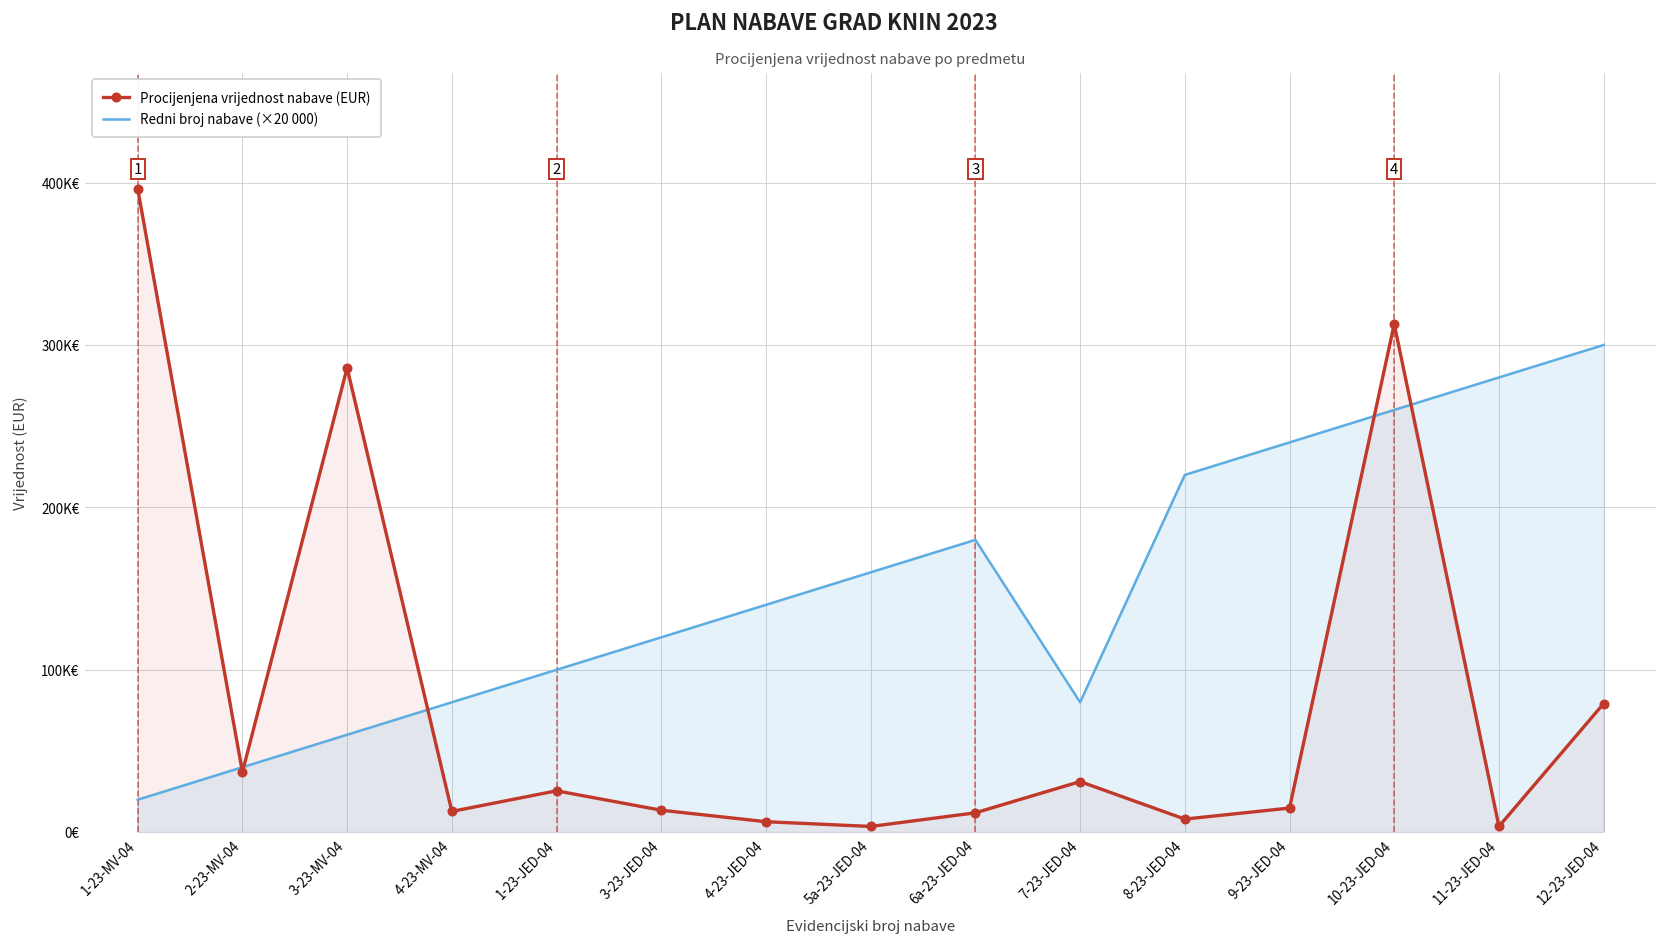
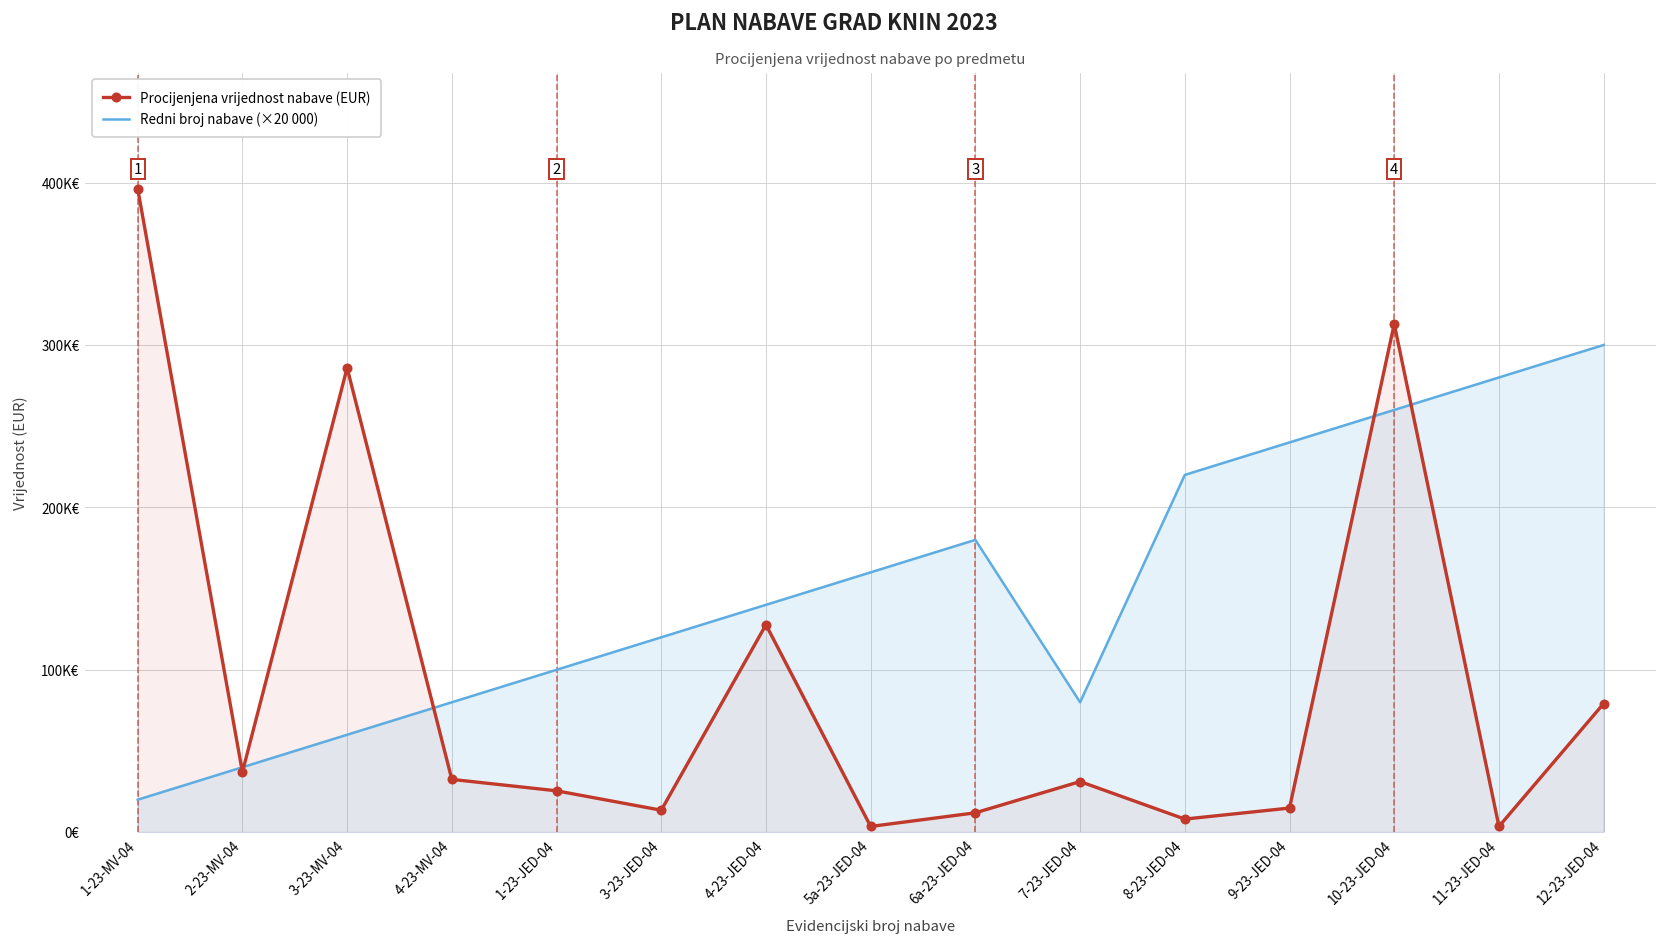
Procijenjena vrijednost nabave (EUR), 4-23-MV-04: 13K€ -> 33K€
Procijenjena vrijednost nabave (EUR), 4-23-JED-04: 6K€ -> 128K€
